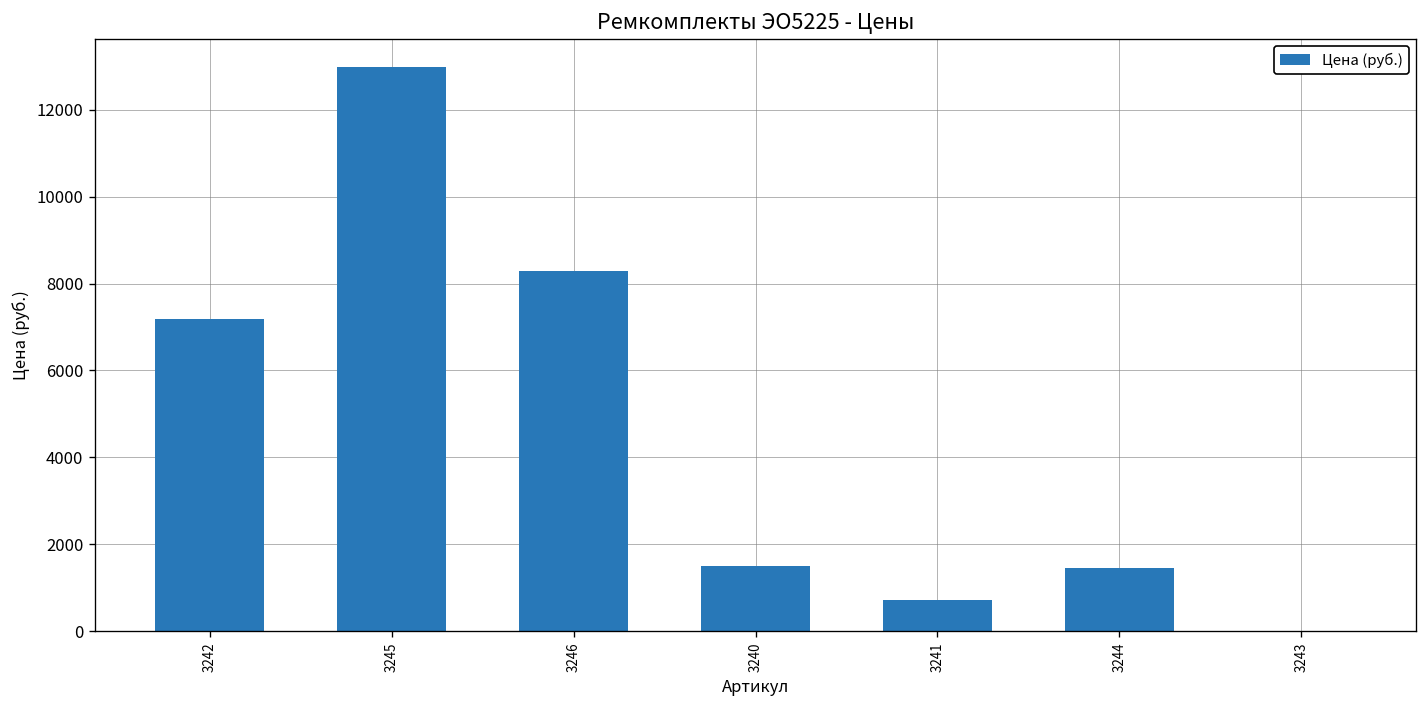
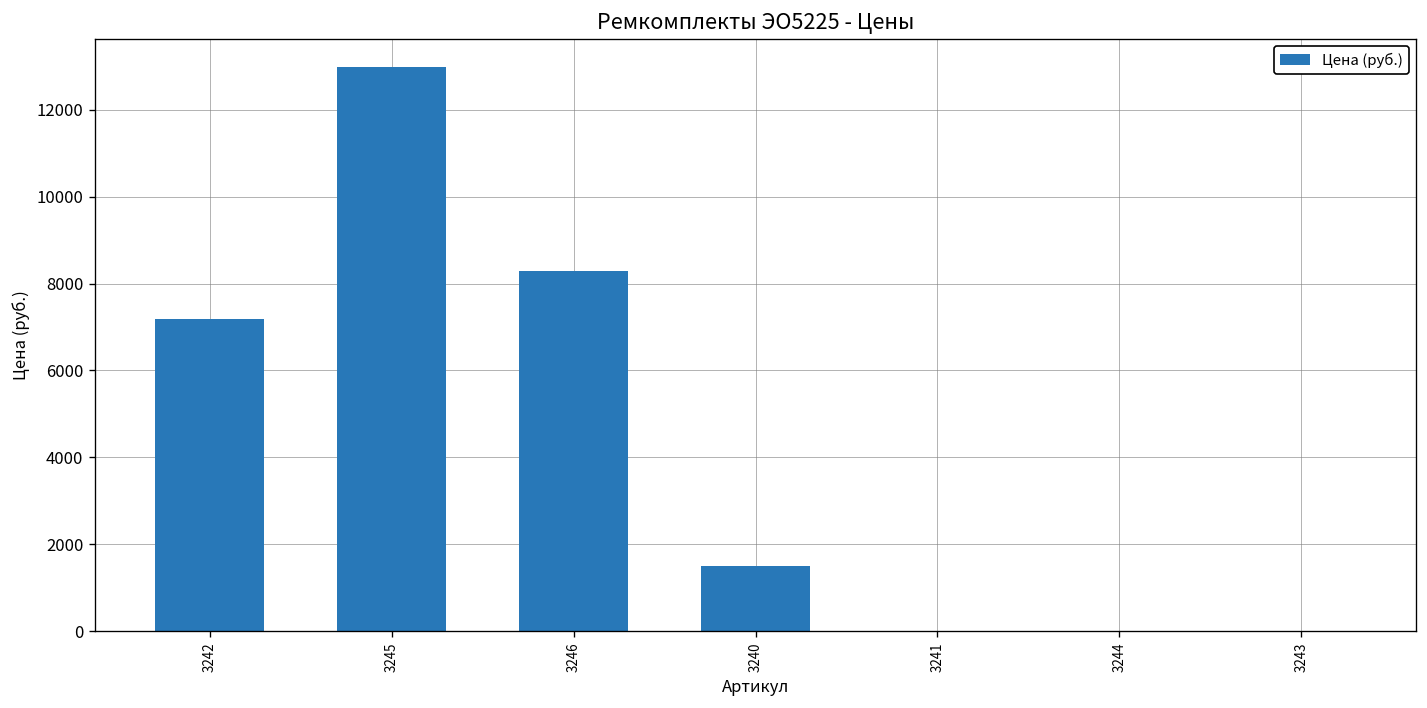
3241: 700 -> 0
3244: 1400 -> 0
